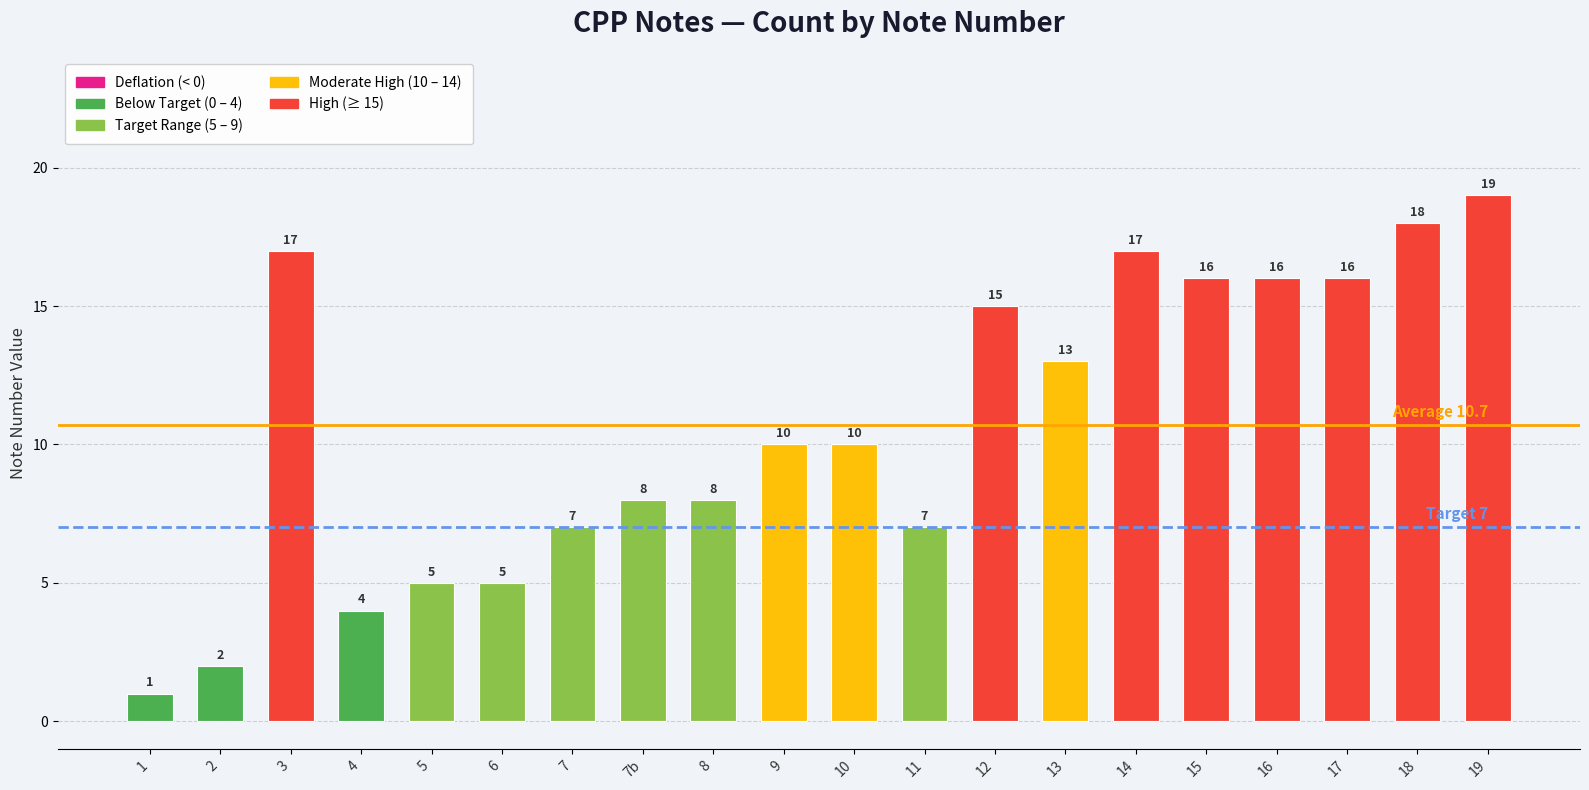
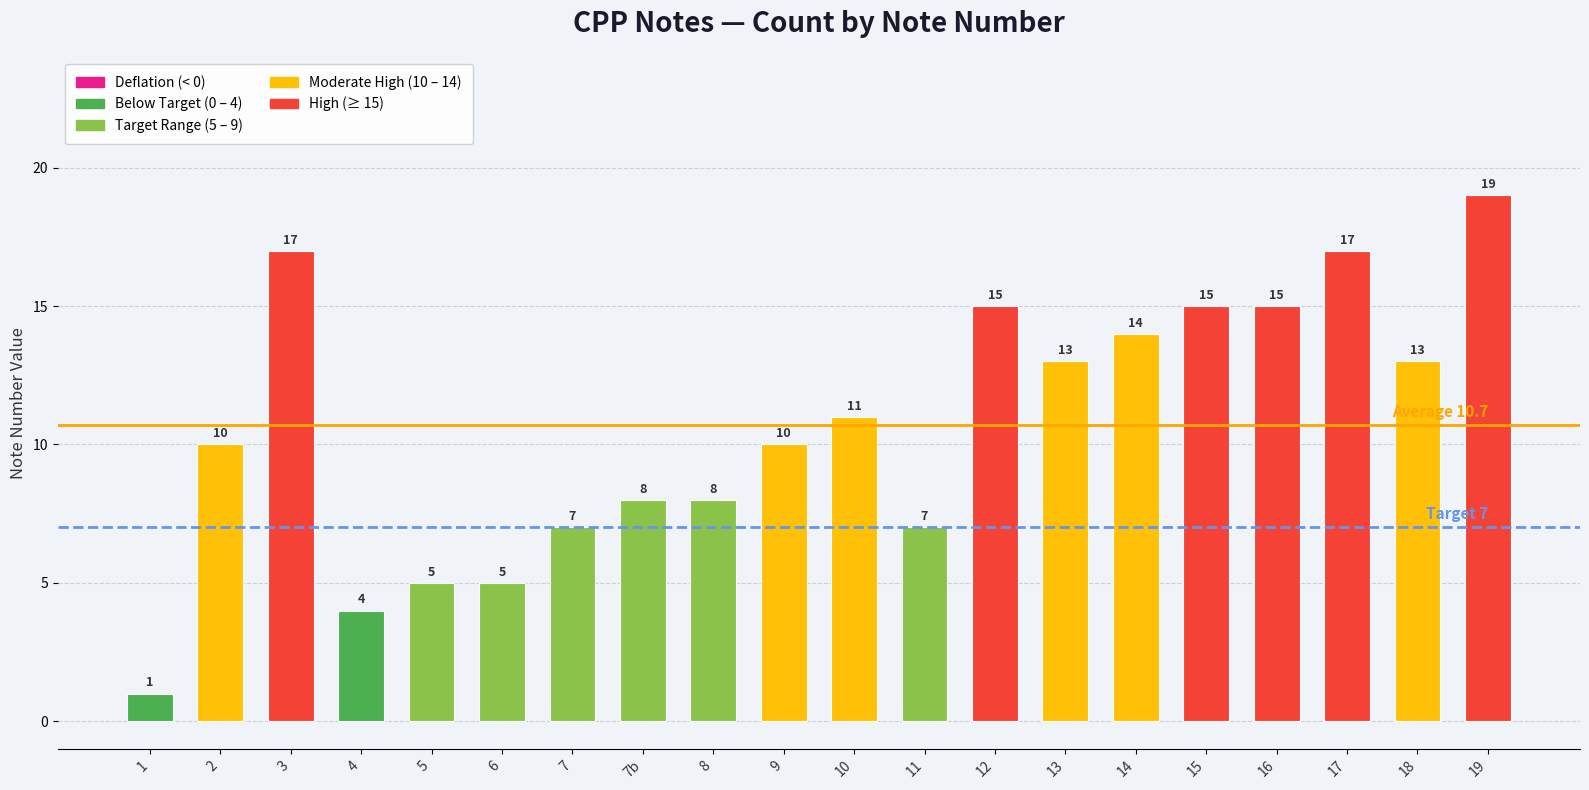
2: 2 -> 10
10: 10 -> 11
14: 17 -> 14
15: 16 -> 15
16: 16 -> 15
17: 16 -> 17
18: 18 -> 13
